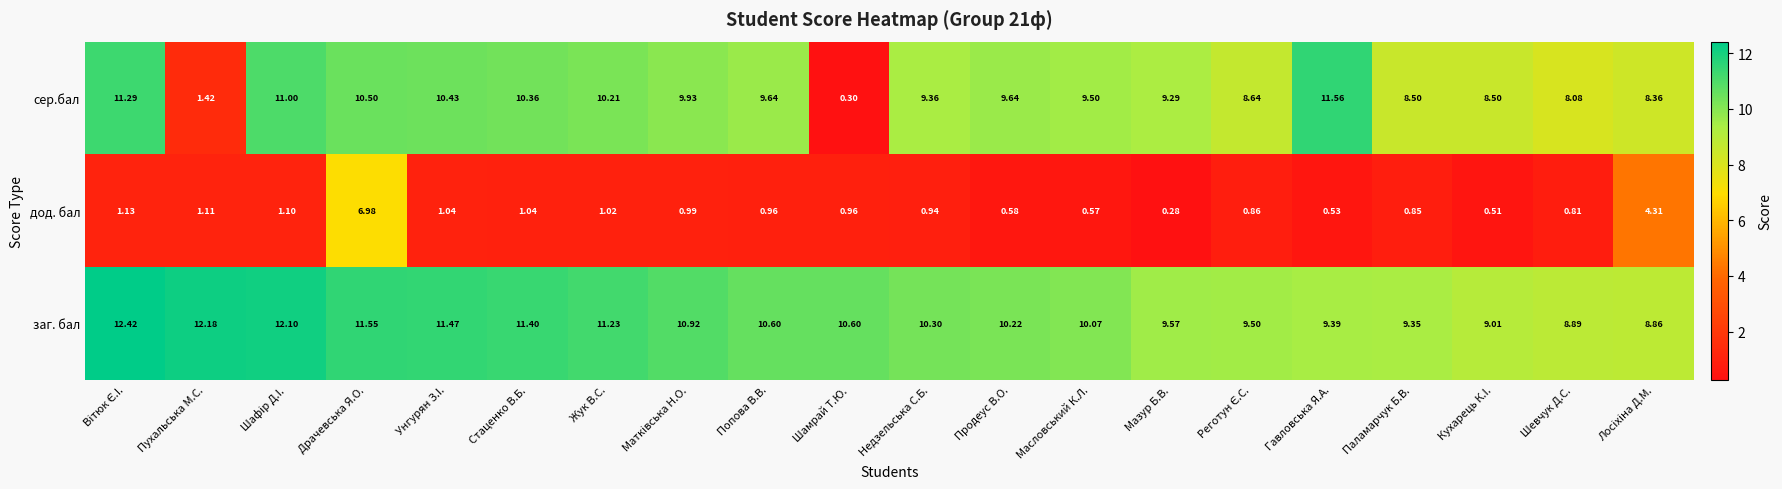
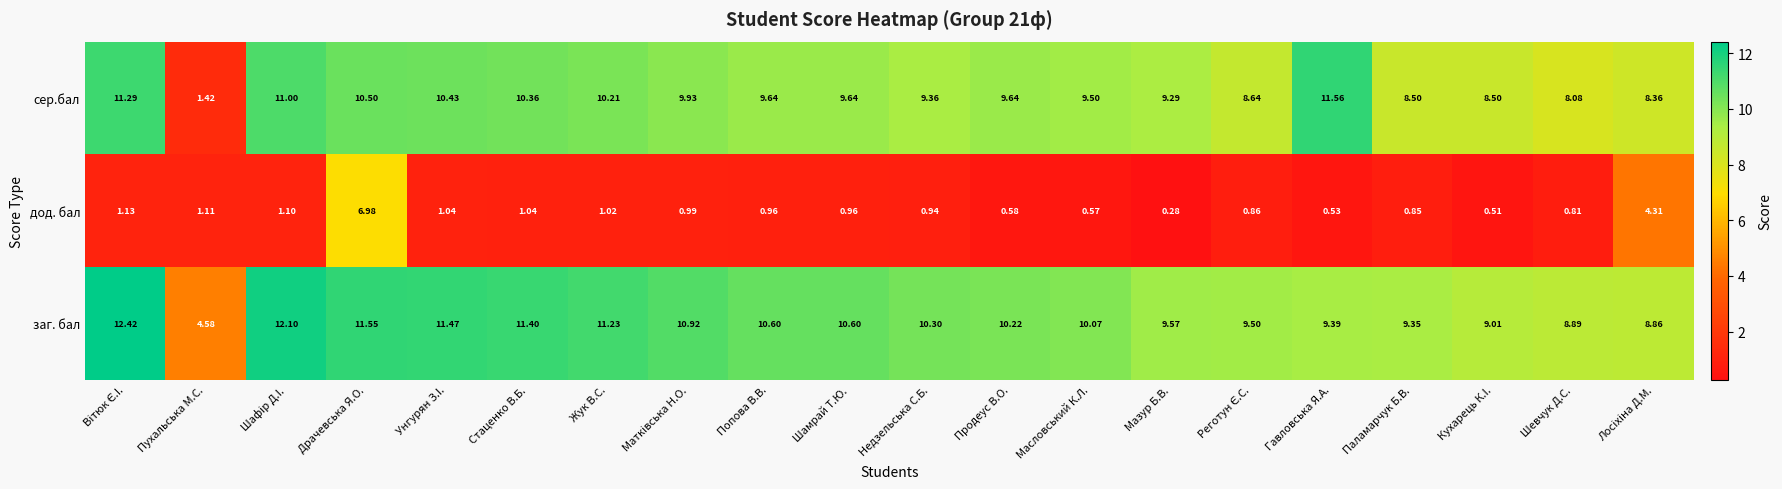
сер.бал, Шамрай Т.Ю.: 0.30 -> 9.64
заг. бал, Пухальська М.С.: 12.18 -> 4.58
